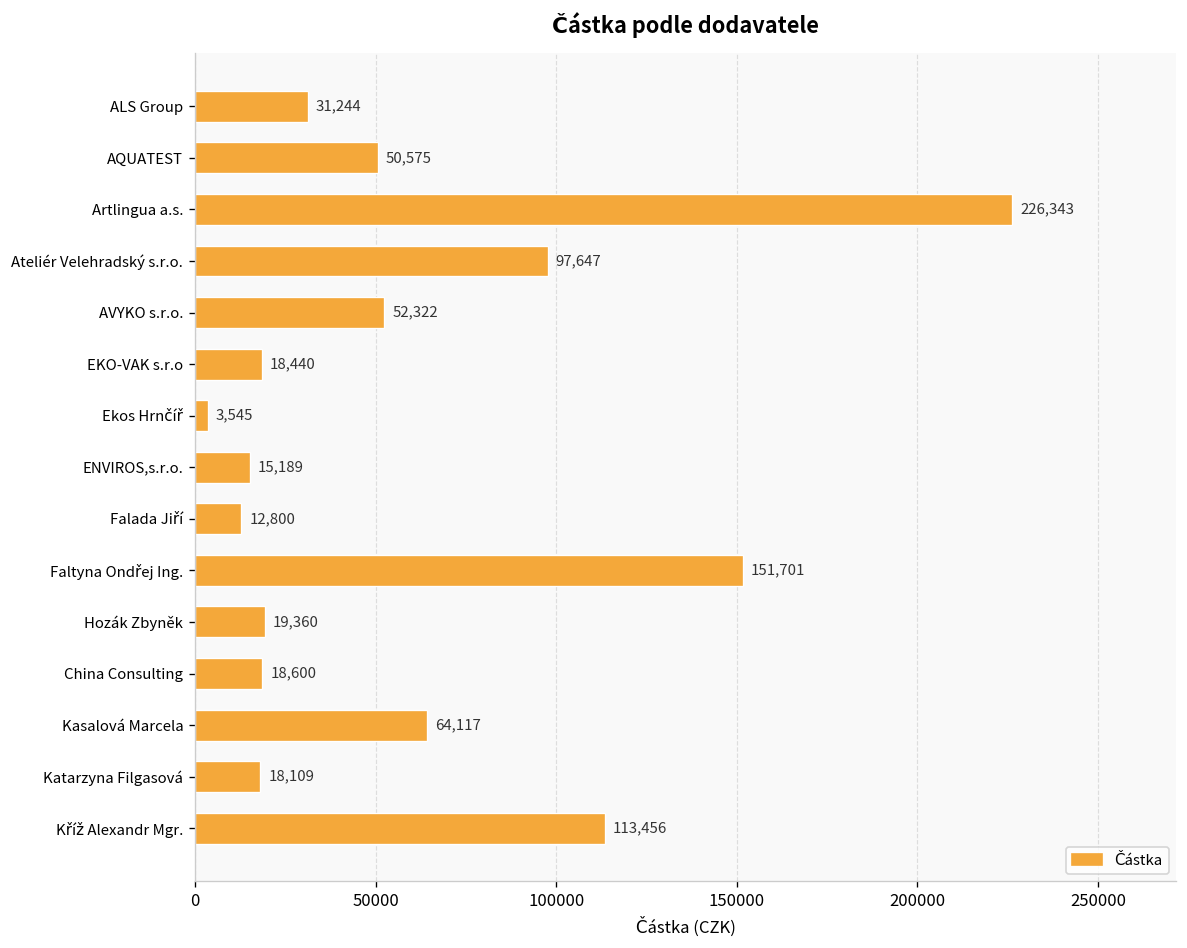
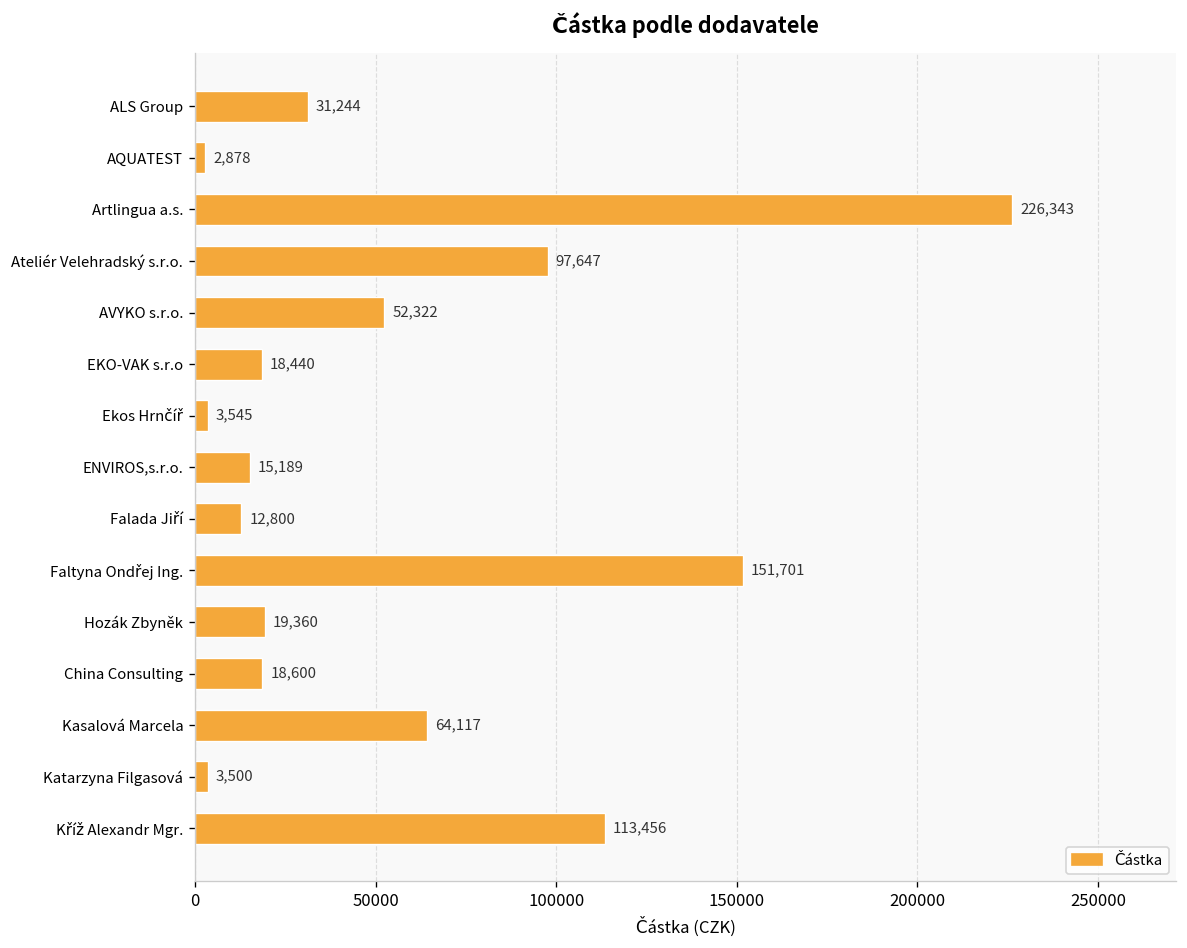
AQUATEST: 50,575 -> 2,878
Katarzyna Filgasová: 18,109 -> 3,500
